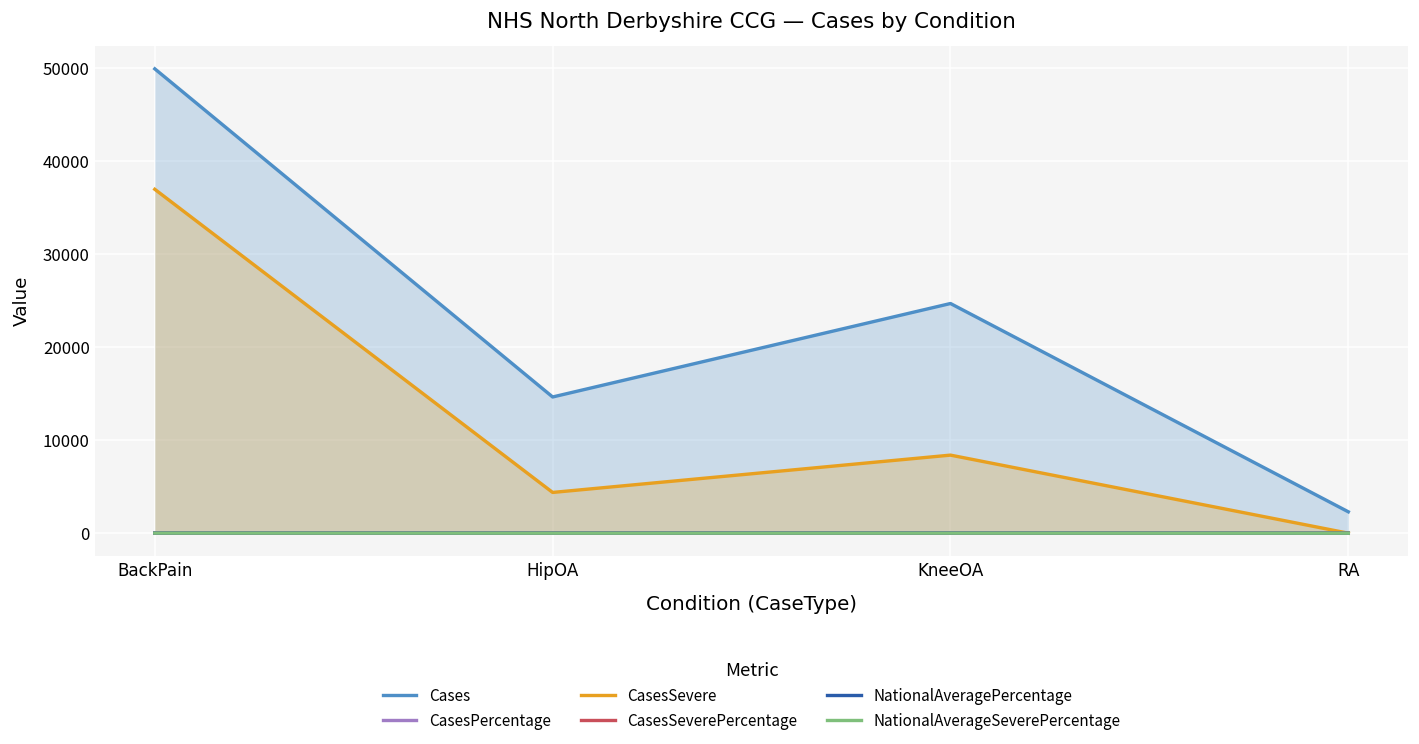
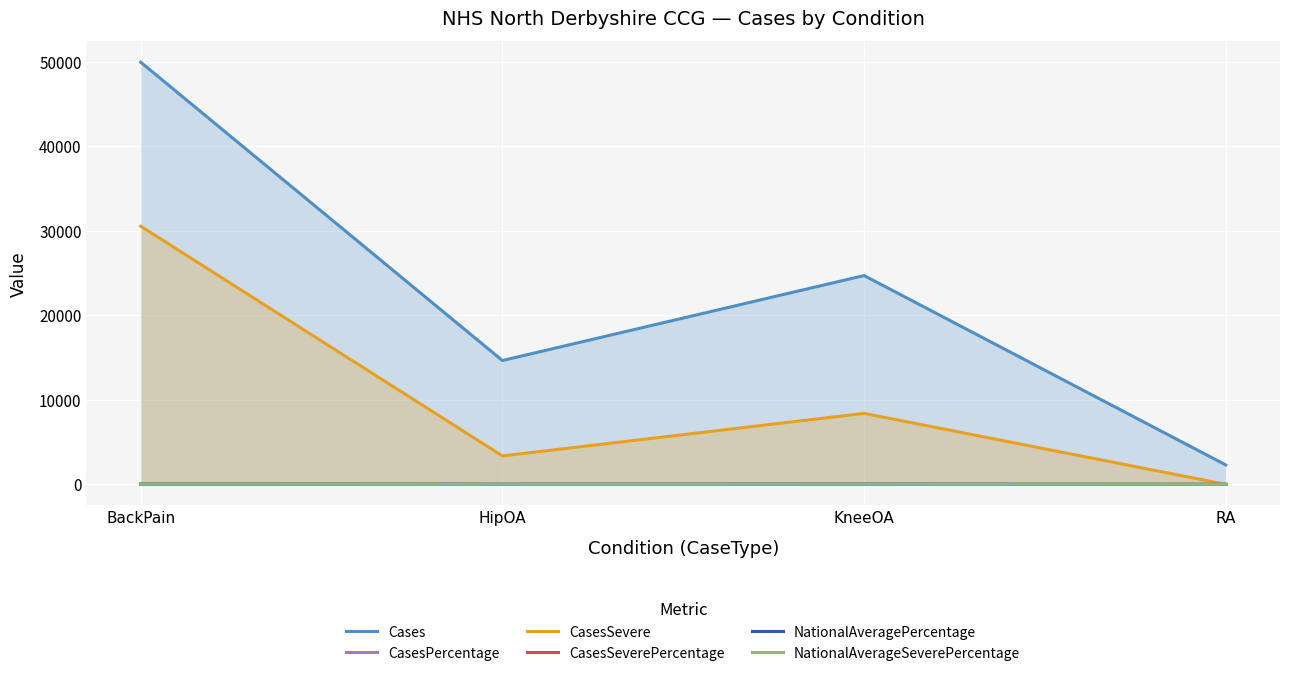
CasesSevere, BackPain: 37000 -> 31000
CasesSevere, HipOA: 4000 -> 3000
